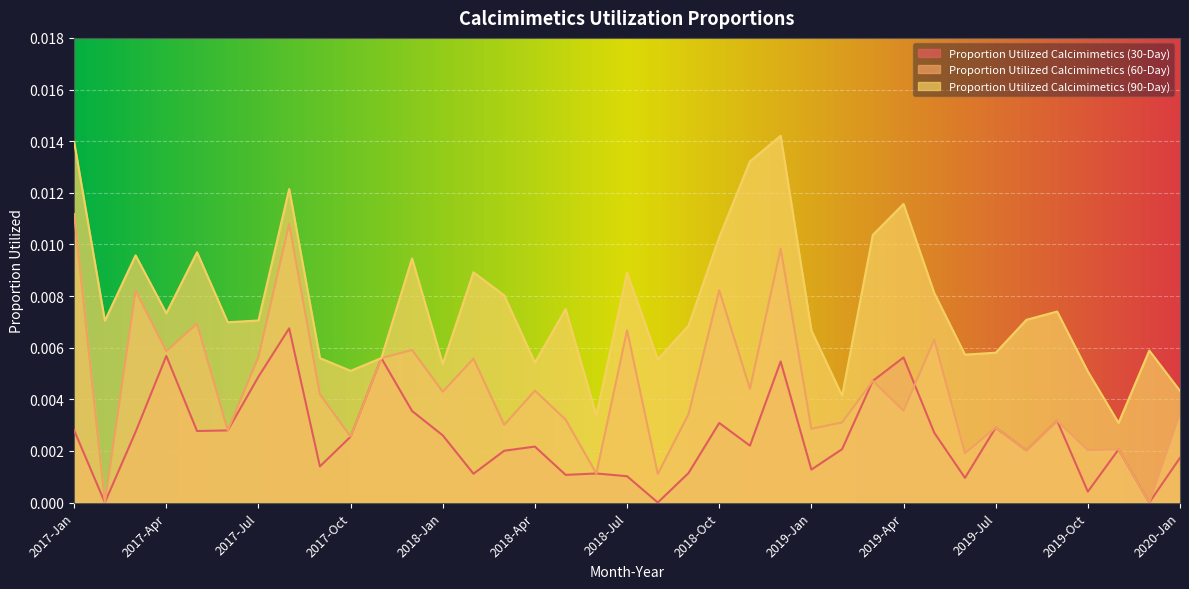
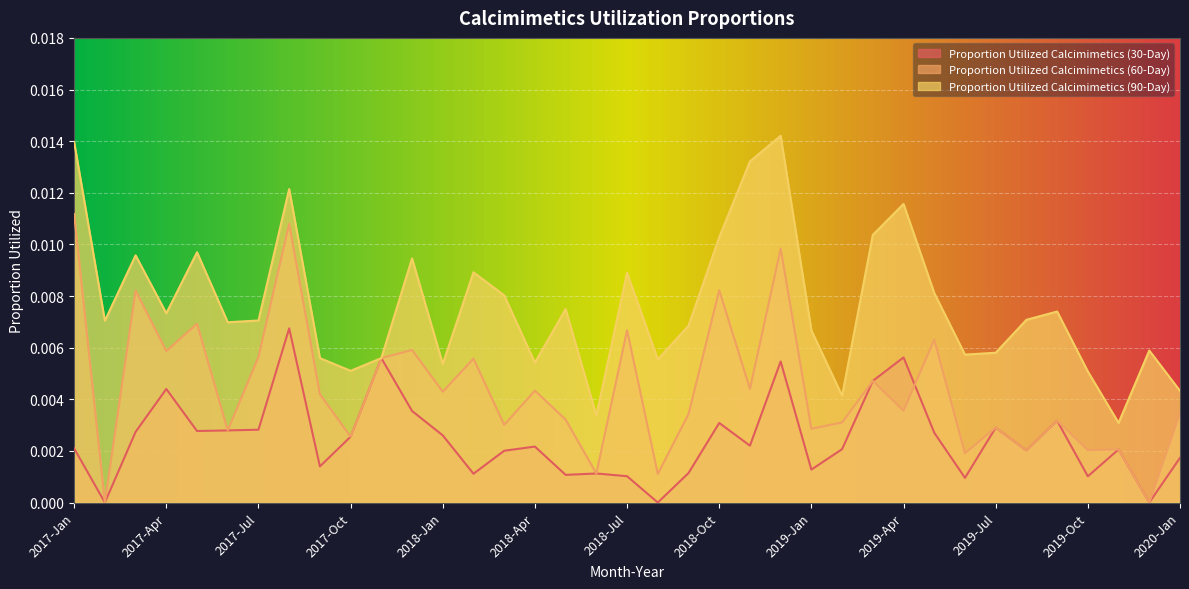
Proportion Utilized Calcimimetics (30-Day), 2017-Jan: 0.0028 -> 0.0021
Proportion Utilized Calcimimetics (30-Day), 2017-Apr: 0.0057 -> 0.0044
Proportion Utilized Calcimimetics (30-Day), 2017-Jul: 0.0049 -> 0.0028
Proportion Utilized Calcimimetics (30-Day), 2019-Oct: 0.0004 -> 0.0010
